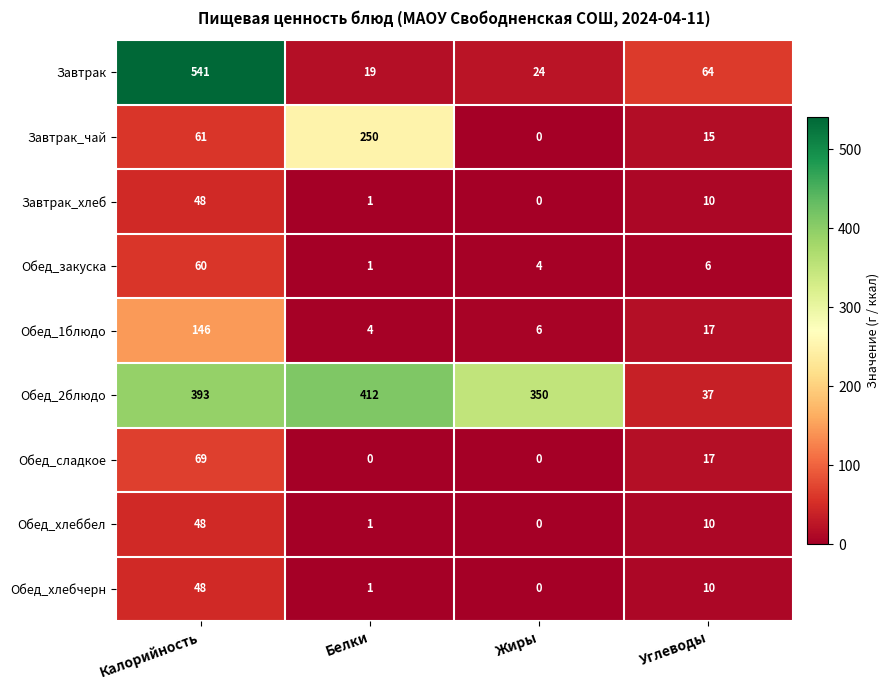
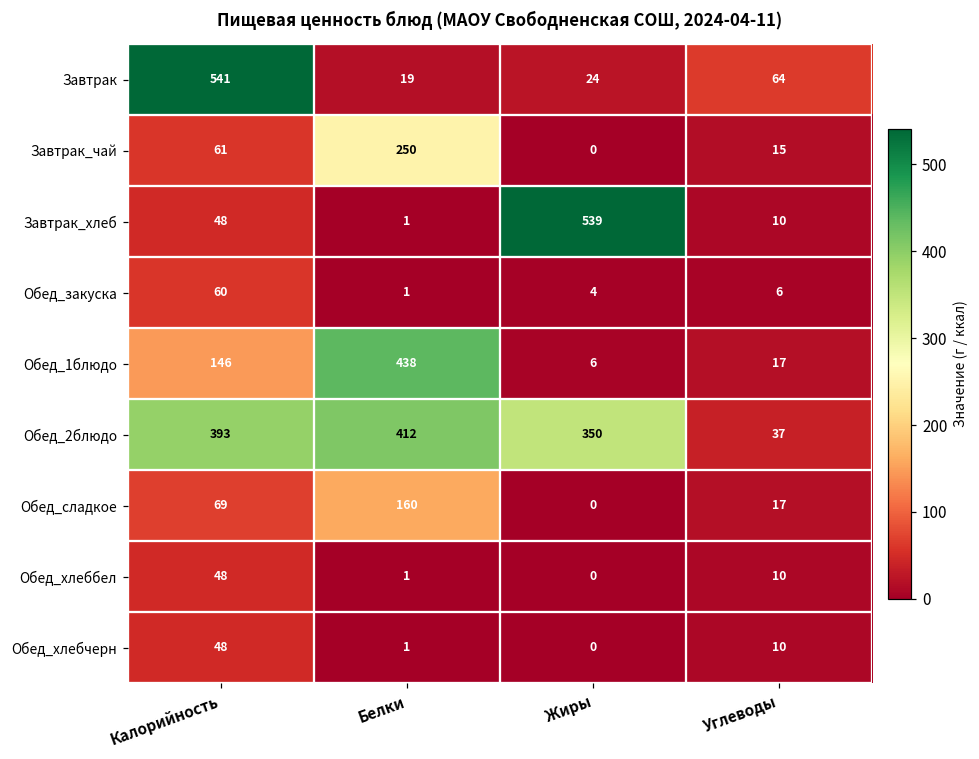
Завтрак_хлеб, Жиры: 0 -> 539
Обед_1блюдо, Белки: 4 -> 438
Обед_сладкое, Белки: 0 -> 160
